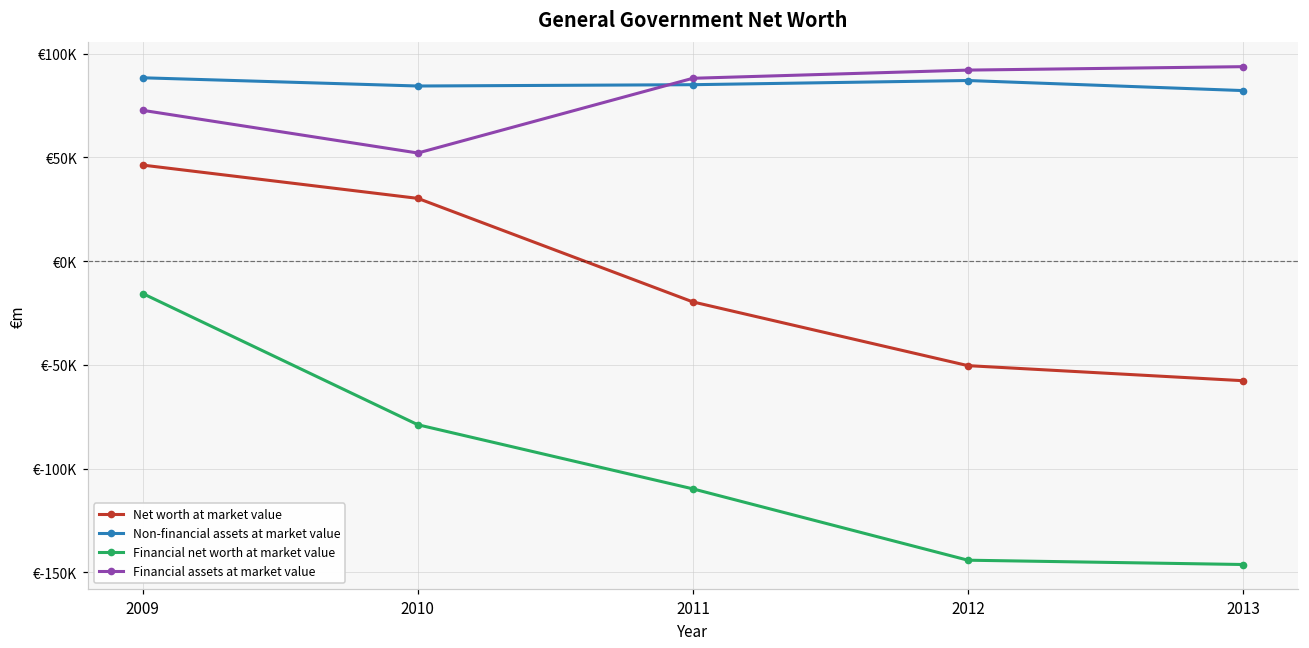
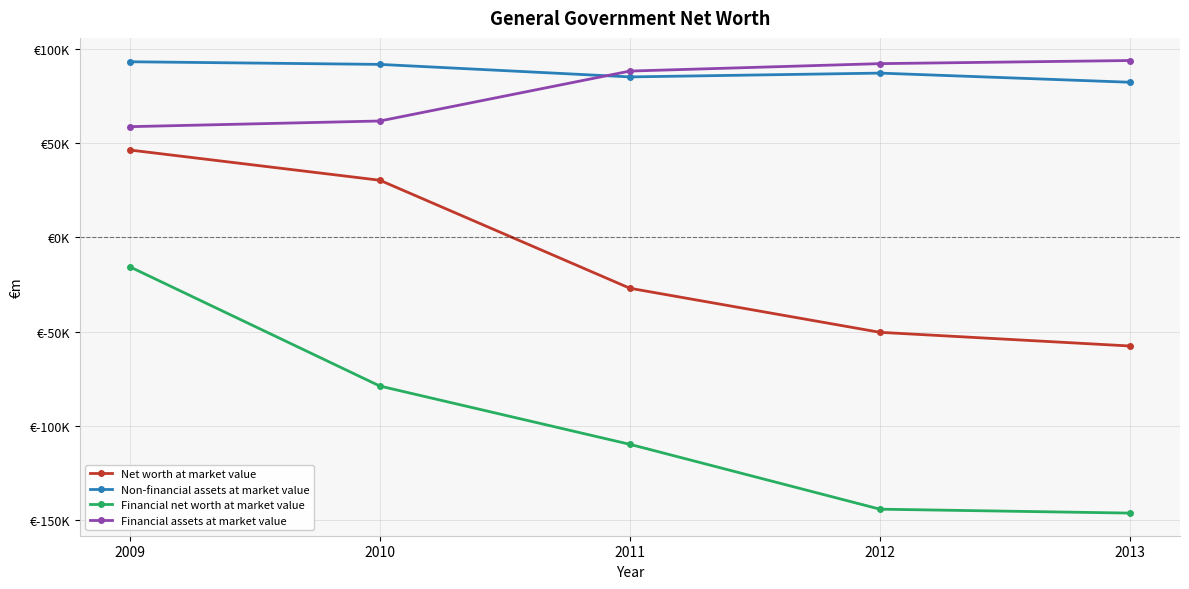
Non-financial assets at market value, 2009: €88000 -> €93000
Financial assets at market value, 2009: €73000 -> €59000
Non-financial assets at market value, 2010: €84000 -> €92000
Financial assets at market value, 2010: €52000 -> €62000
Net worth at market value, 2011: €-20000 -> €-27000
